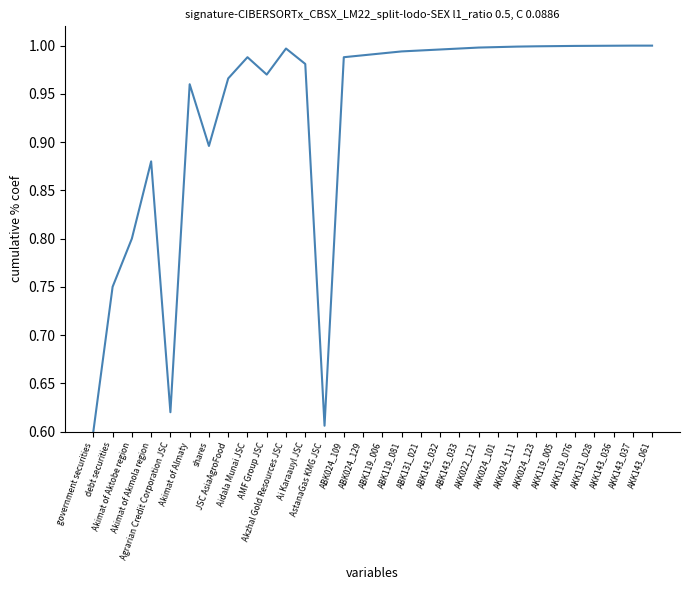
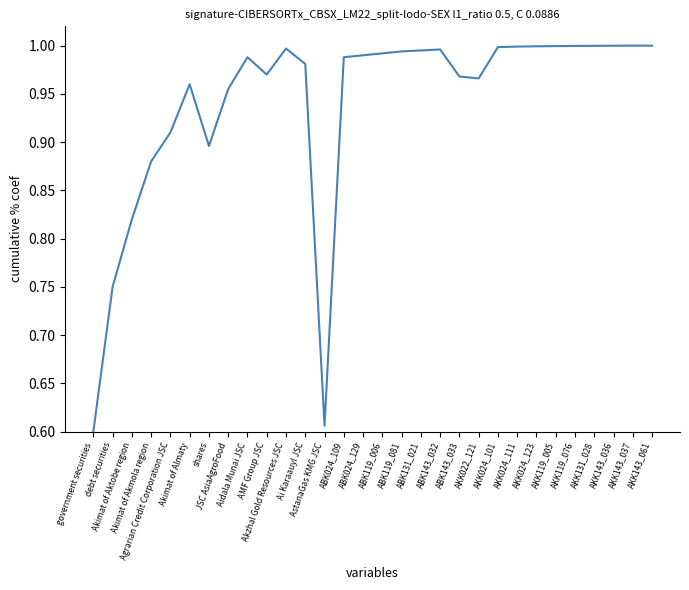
Akimat of Aktobe region: 0.80 -> 0.82
Agrarian Credit Corporation JSC: 0.62 -> 0.91
JSC AsiaAgroFood: 0.97 -> 0.96
ABK143_033: 1.00 -> 0.97
AKK022_121: 1.00 -> 0.97
